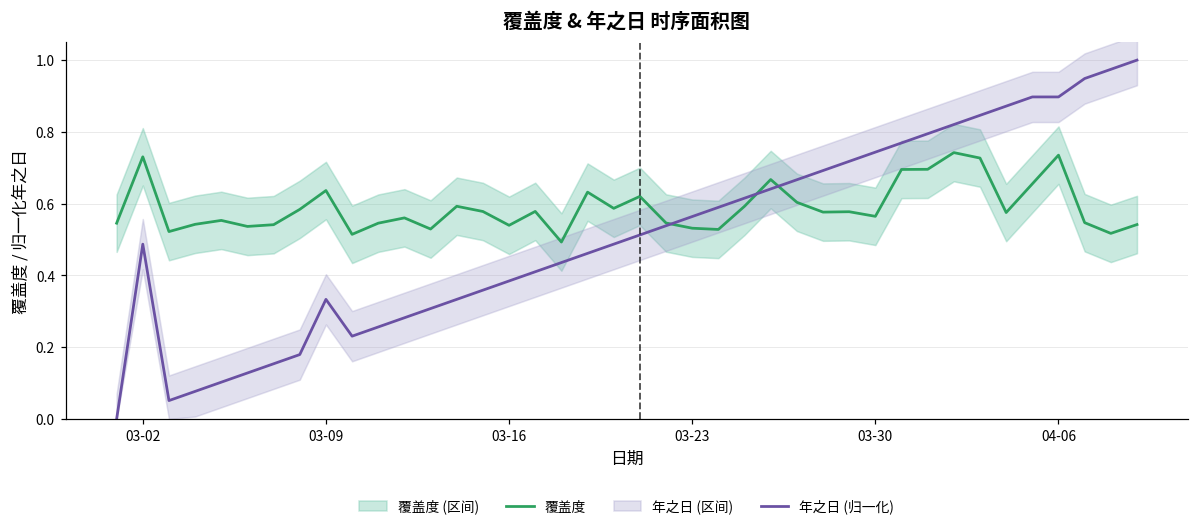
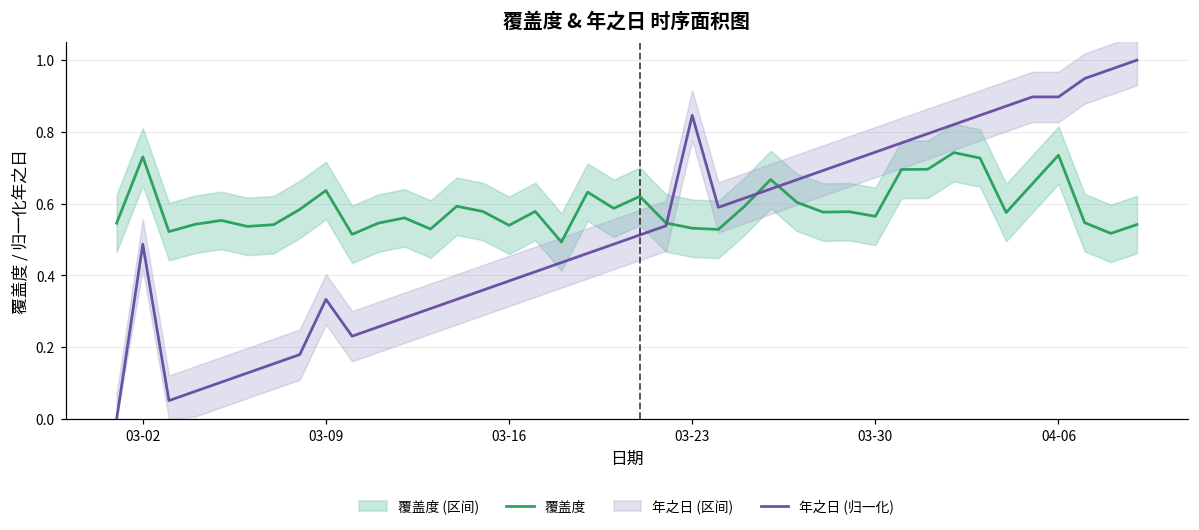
年之日 (归一化), 03-23: 0.56 -> 0.85
